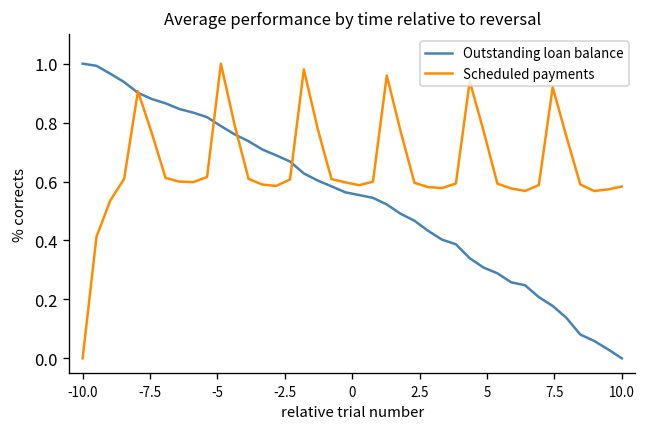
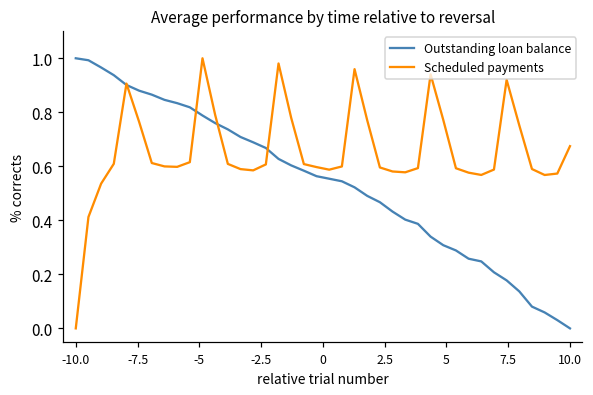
Scheduled payments, 10.0: 0.58 -> 0.67
